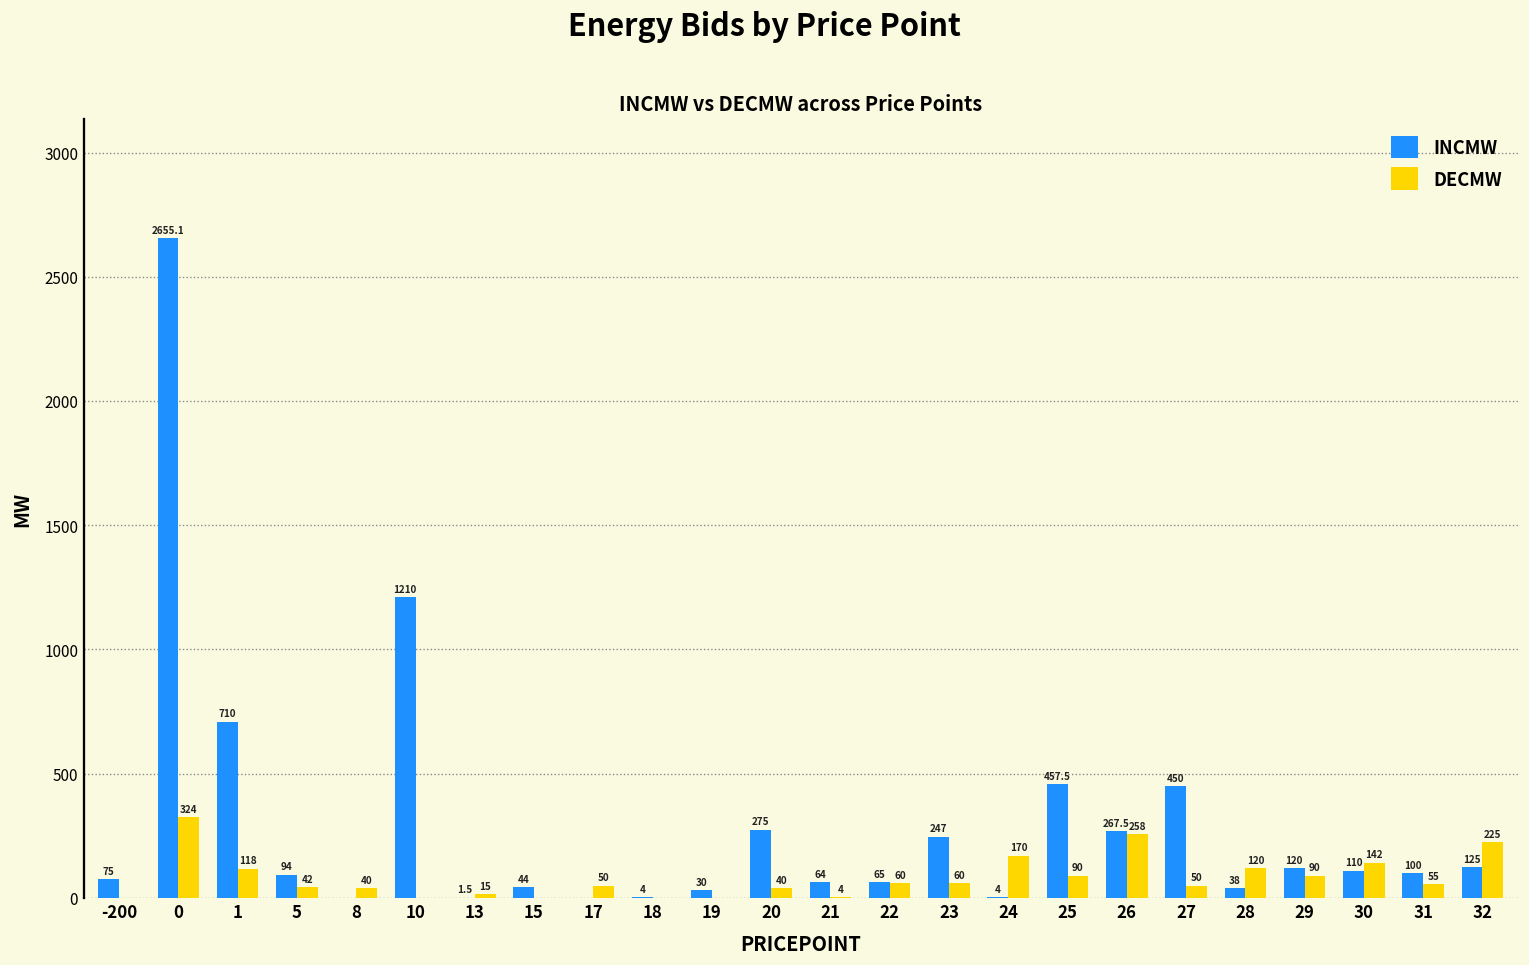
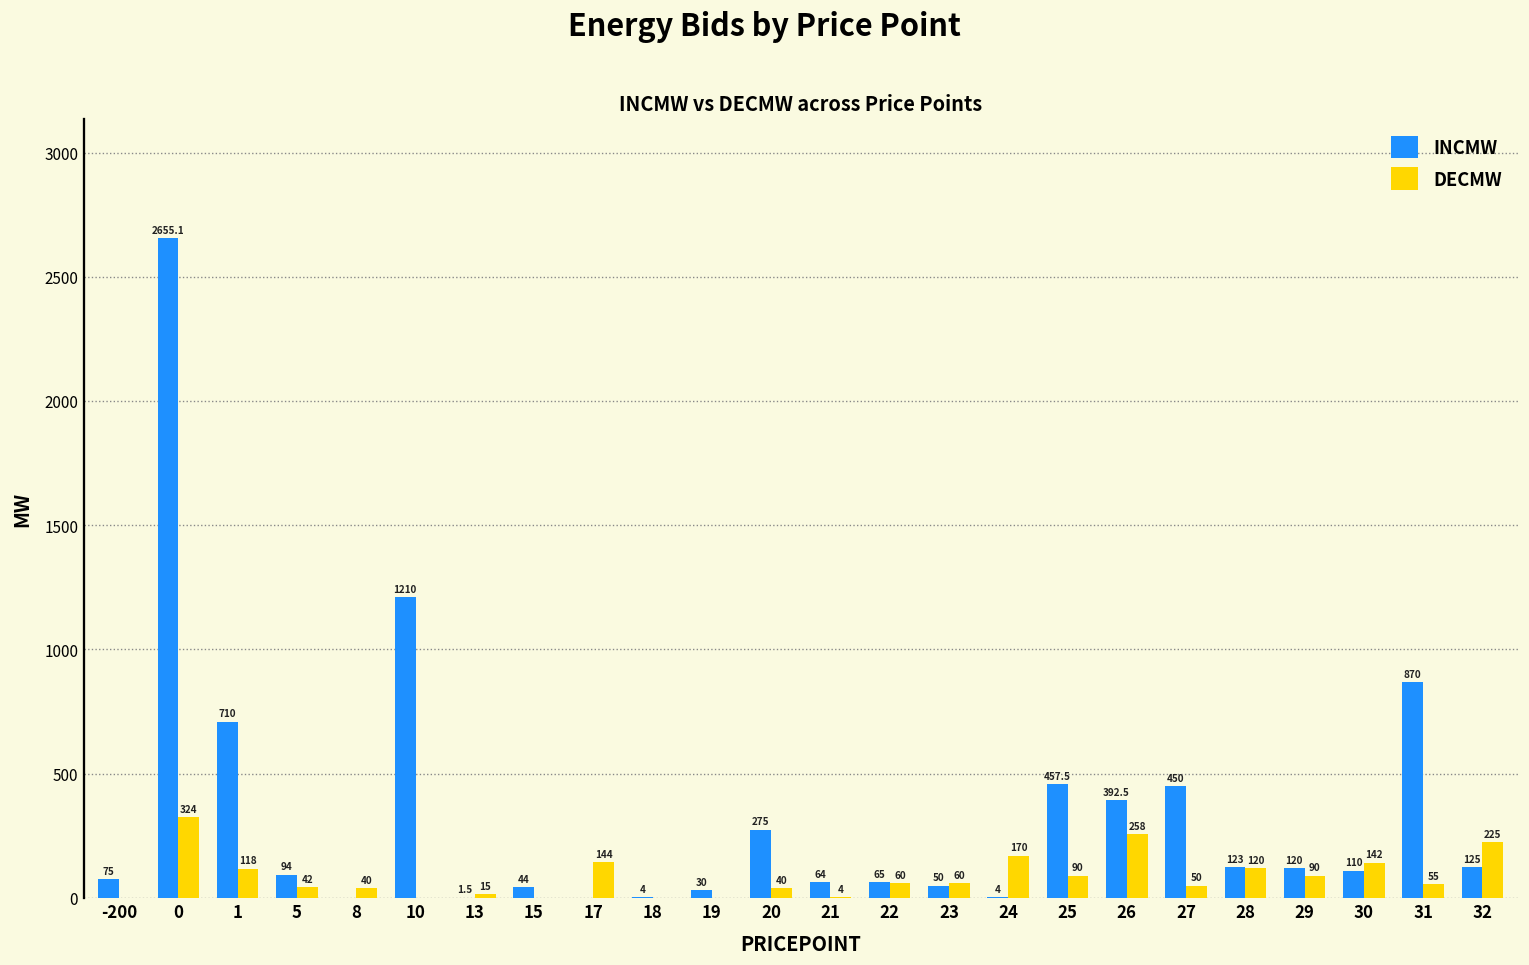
DECMW, 17: 50 -> 144
INCMW, 23: 247 -> 50
INCMW, 26: 267.5 -> 392.5
INCMW, 28: 38 -> 123
INCMW, 31: 100 -> 870
